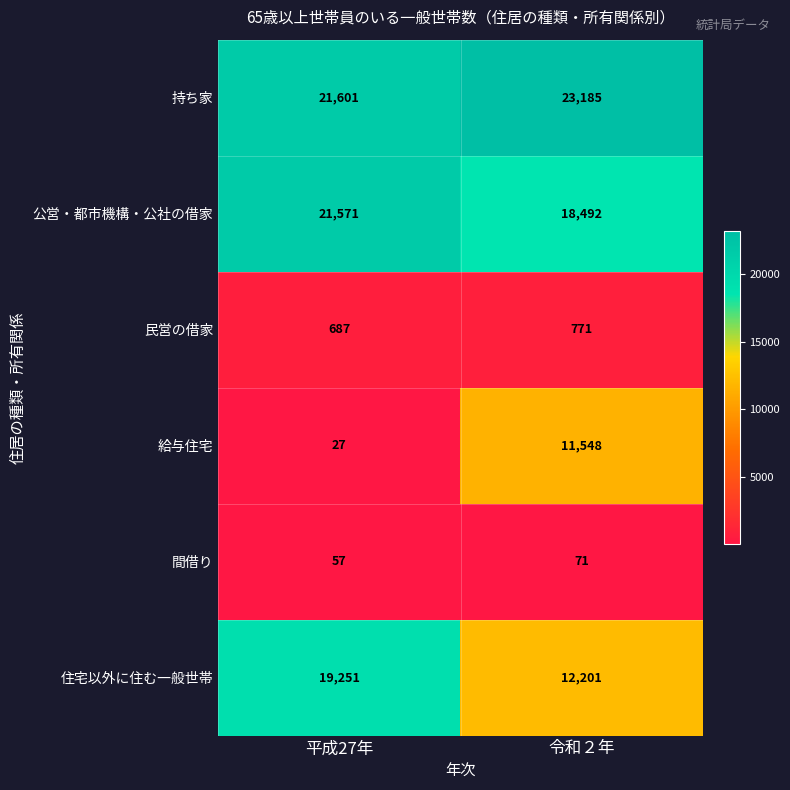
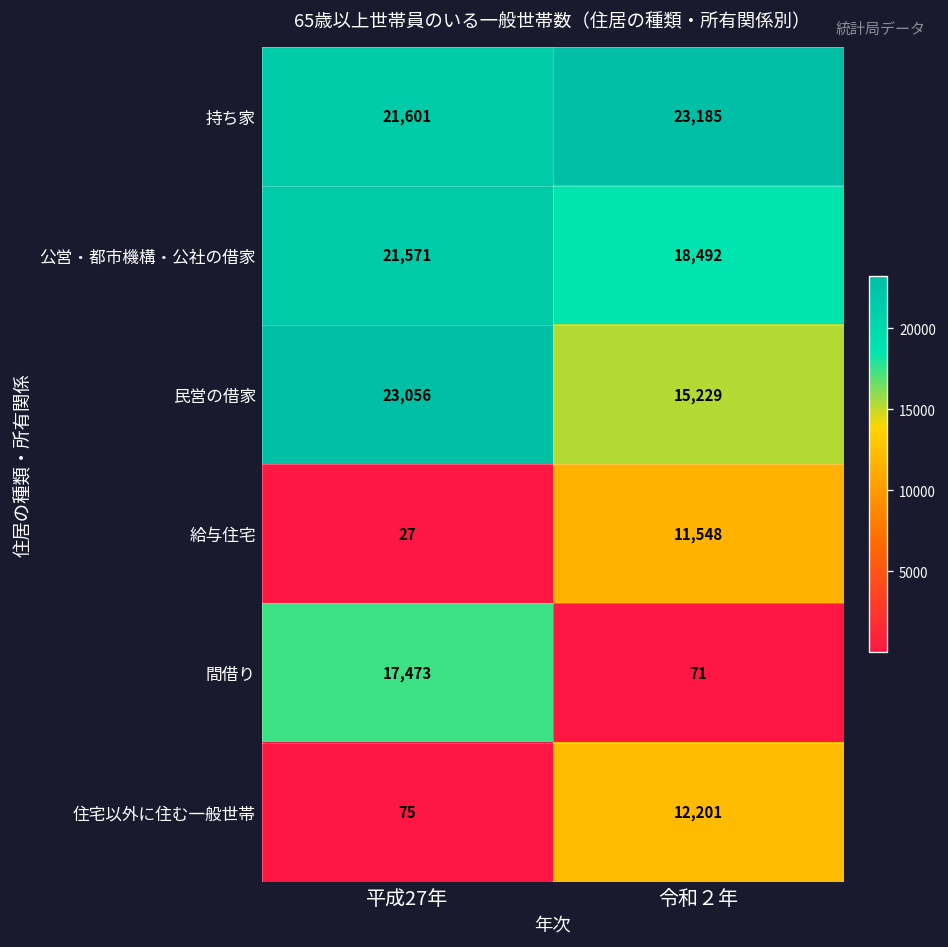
民営の借家, 平成27年: 687 -> 23,056
民営の借家, 令和２年: 771 -> 15,229
間借り, 平成27年: 57 -> 17,473
住宅以外に住む一般世帯, 平成27年: 19,251 -> 75
